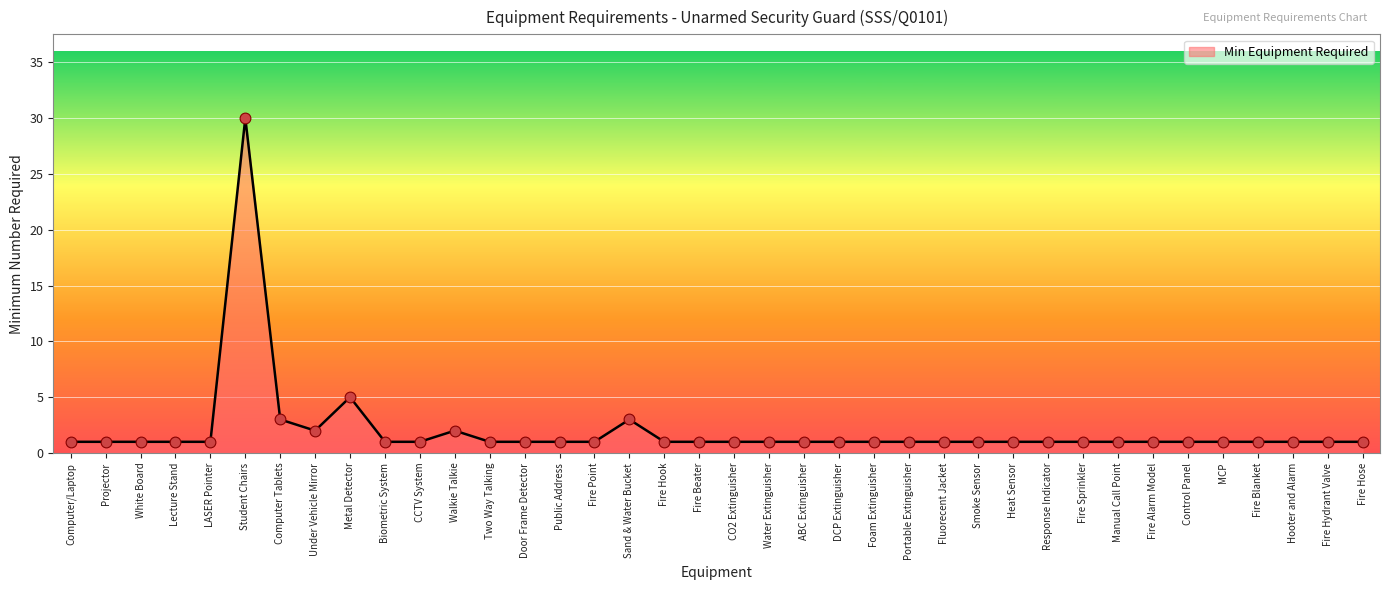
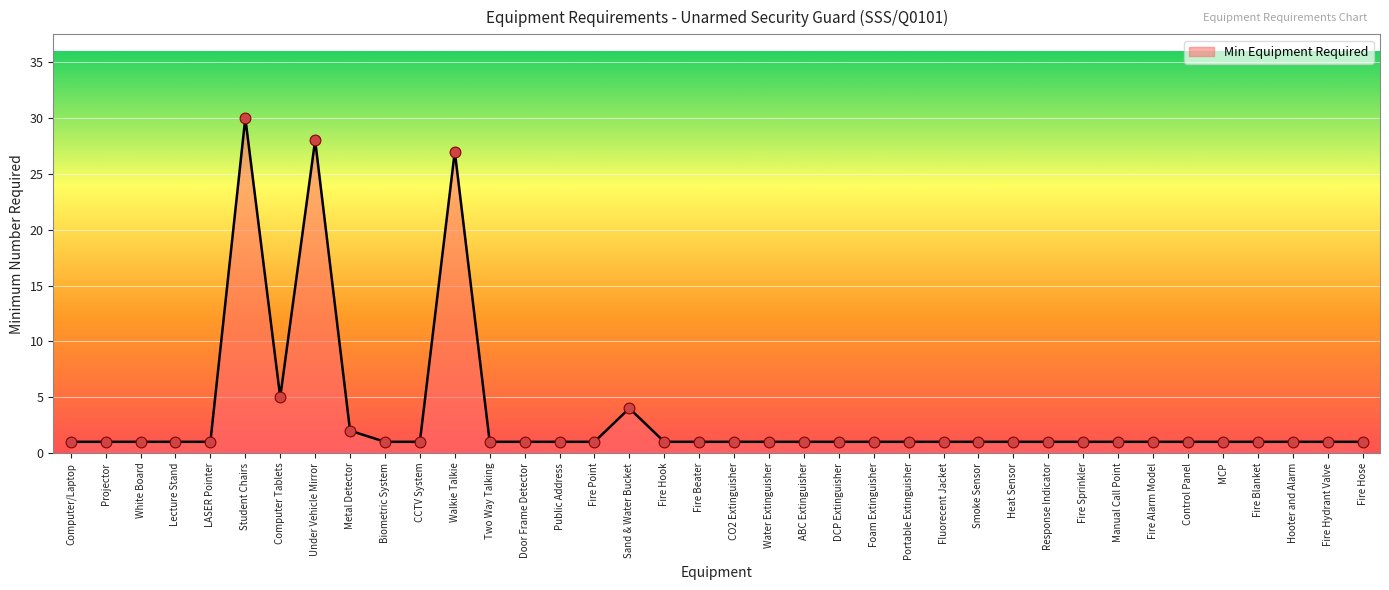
Computer Tablets: 3 -> 5
Under Vehicle Mirror: 2 -> 28
Metal Detector: 5 -> 2
Walkie Talkie: 2 -> 27
Sand & Water Bucket: 3 -> 4
